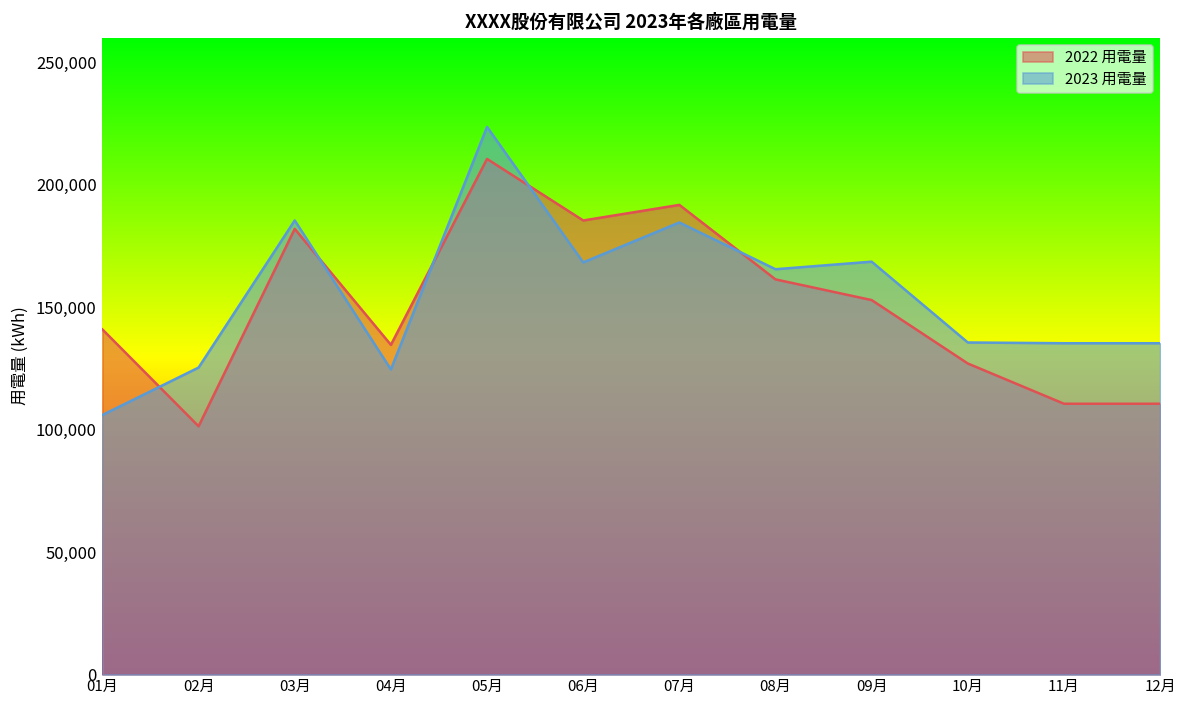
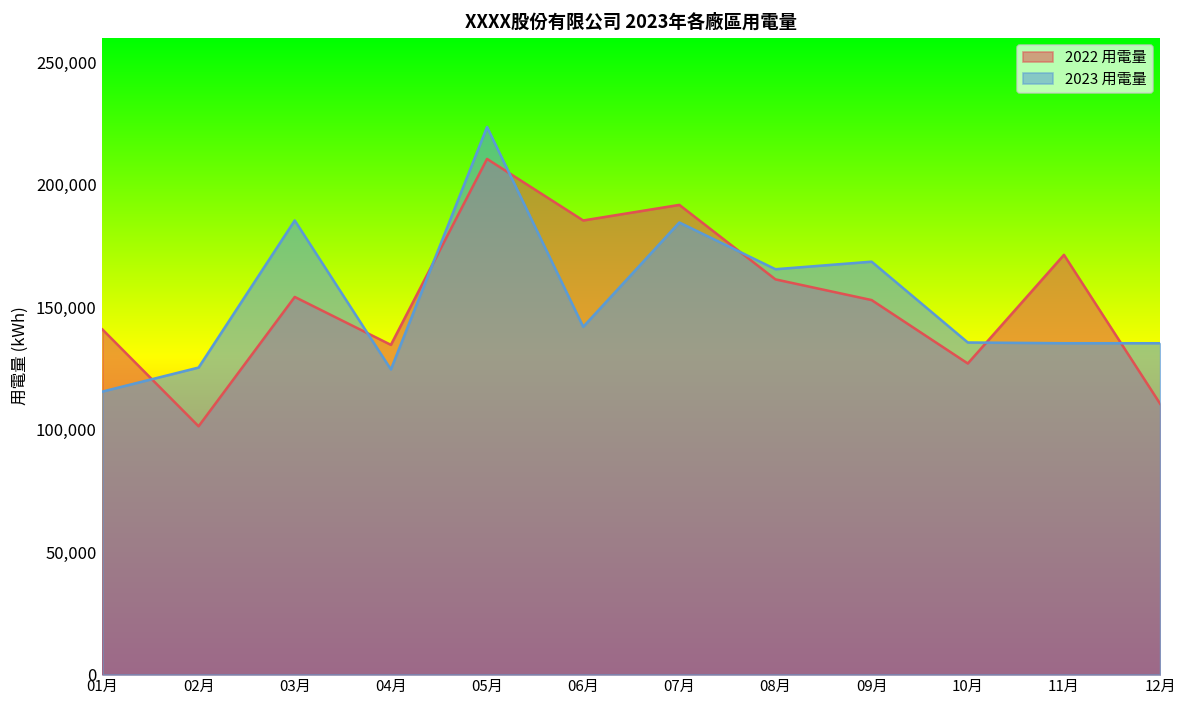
2023 用電量, 01月: 106,000 -> 116,000
2022 用電量, 03月: 182,000 -> 154,000
2023 用電量, 06月: 168,000 -> 142,000
2022 用電量, 11月: 111,000 -> 171,000
